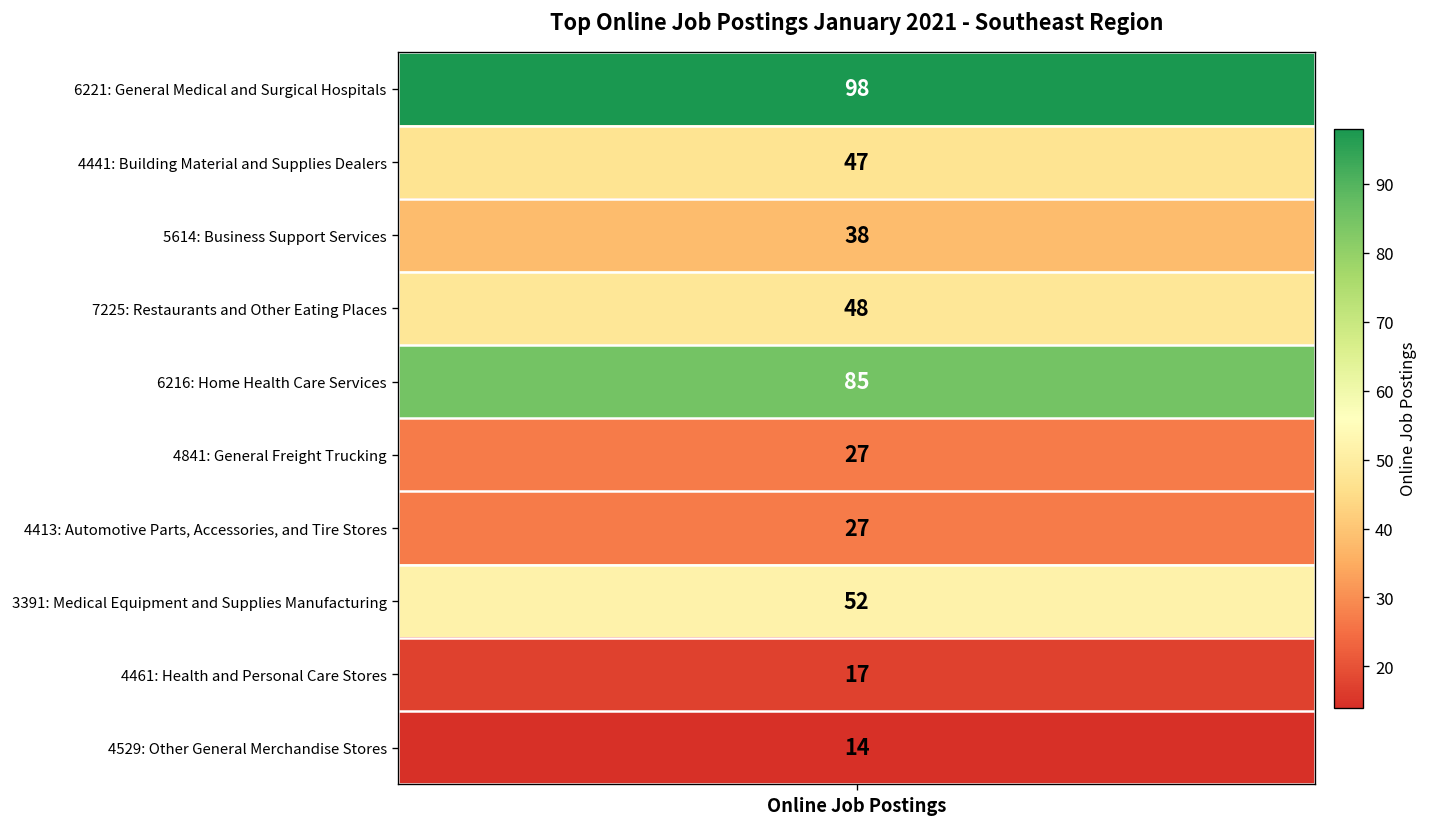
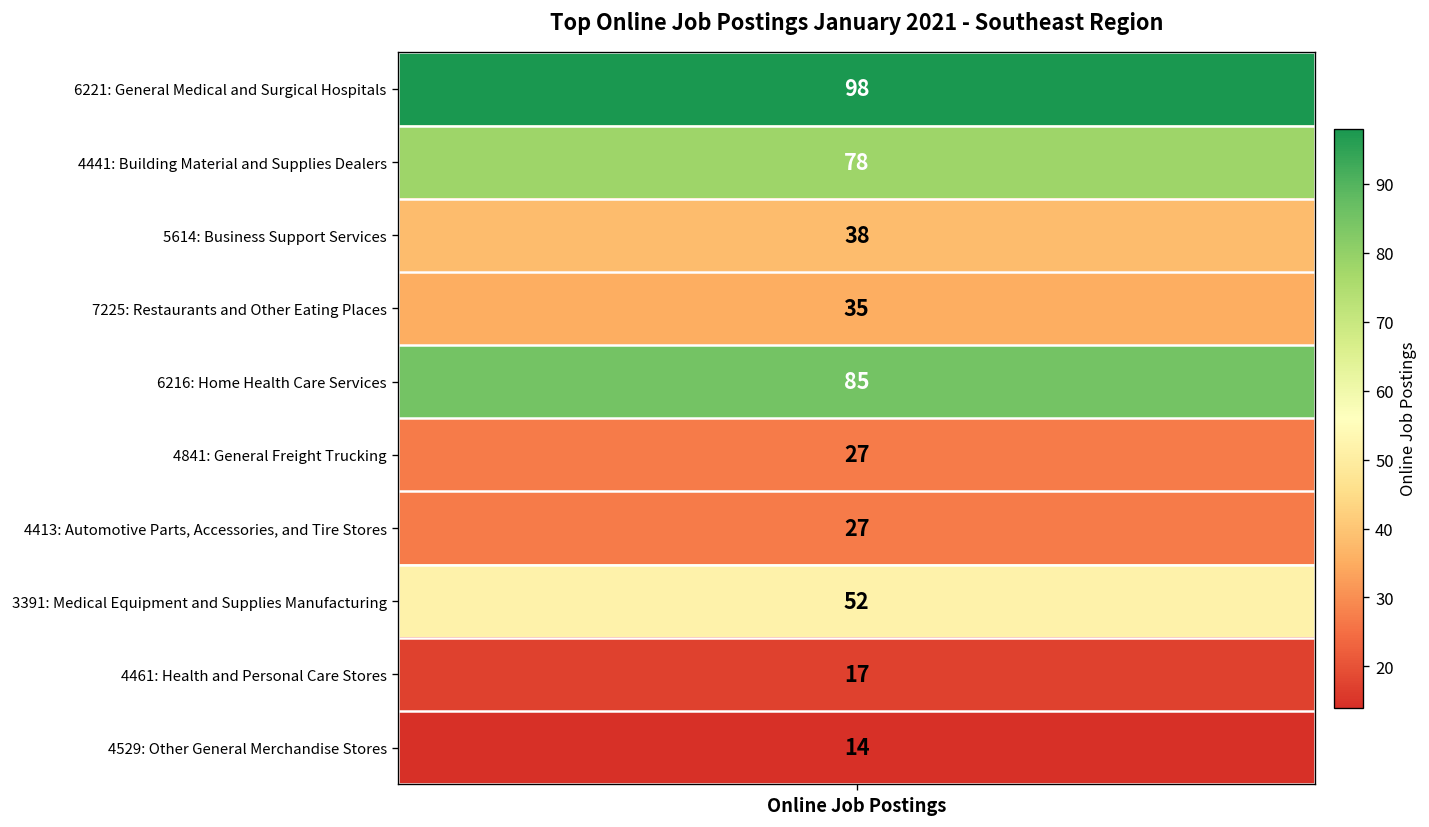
4441: Building Material and Supplies Dealers, Online Job Postings: 47 -> 78
7225: Restaurants and Other Eating Places, Online Job Postings: 48 -> 35
